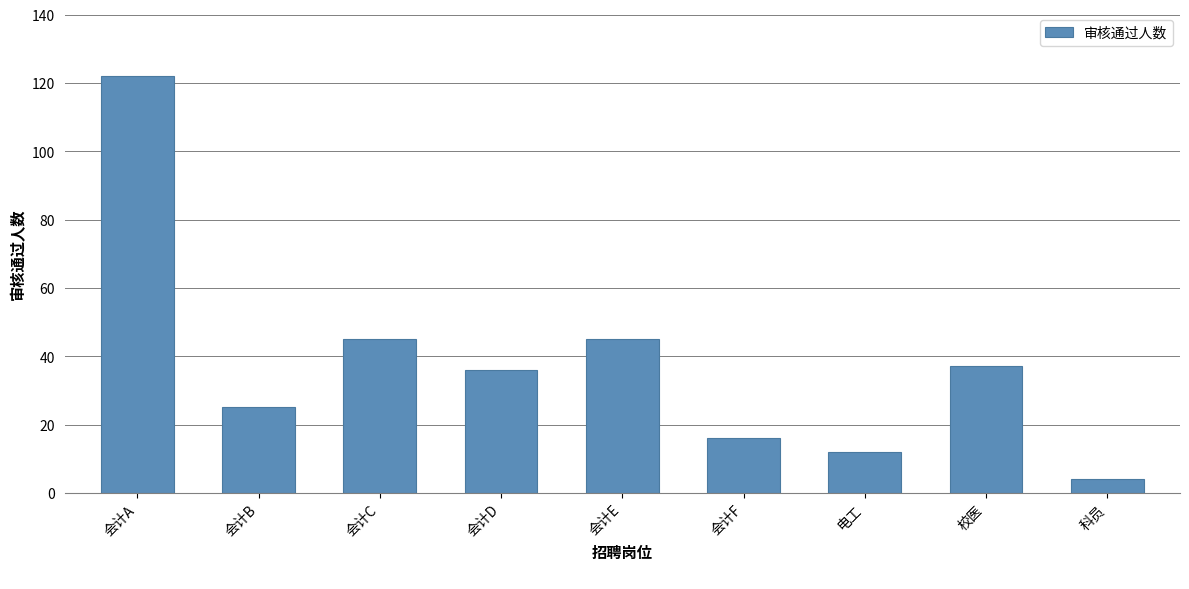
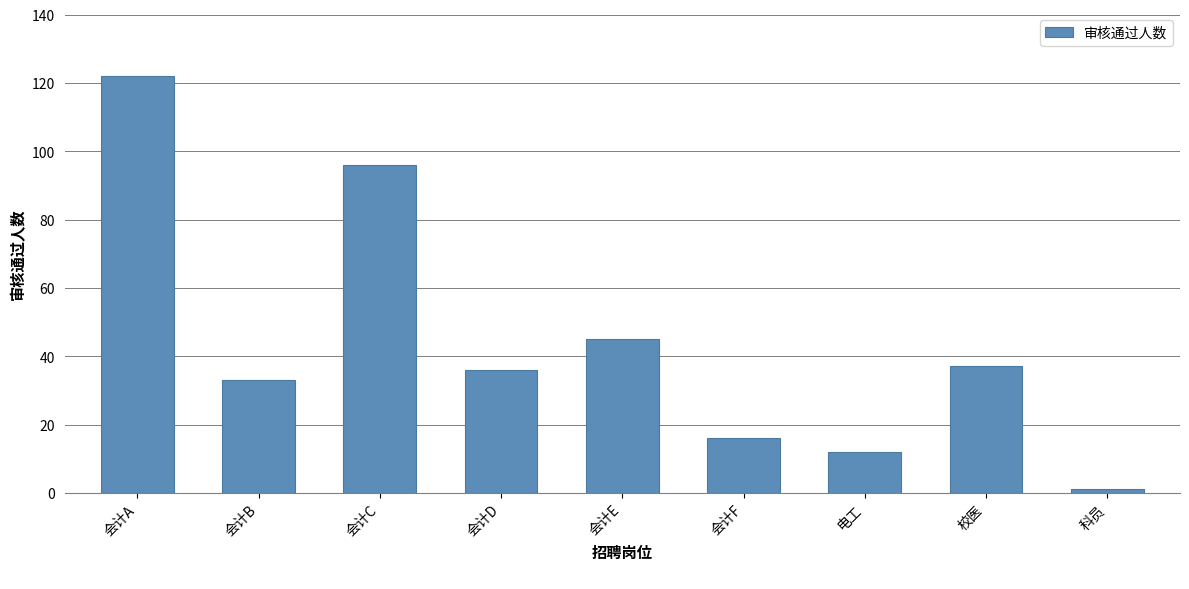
会计B: 25 -> 33
会计C: 45 -> 96
科员: 4 -> 1
